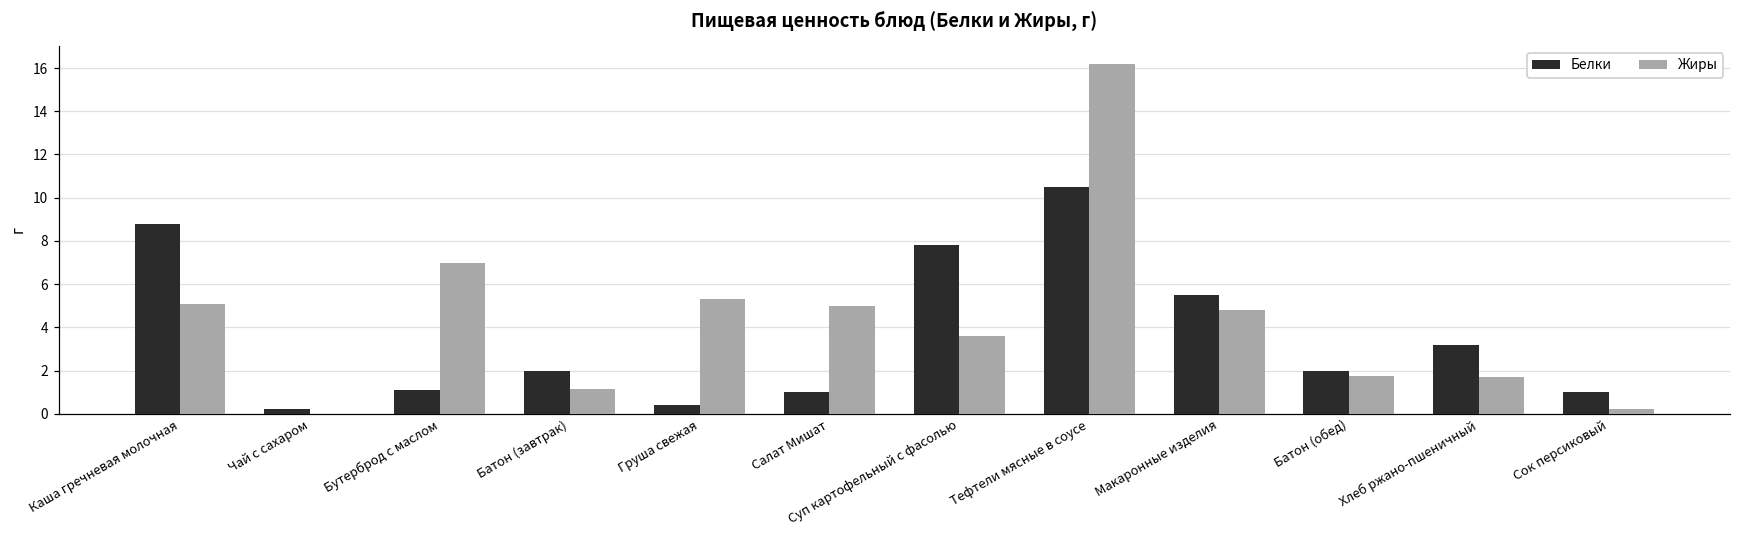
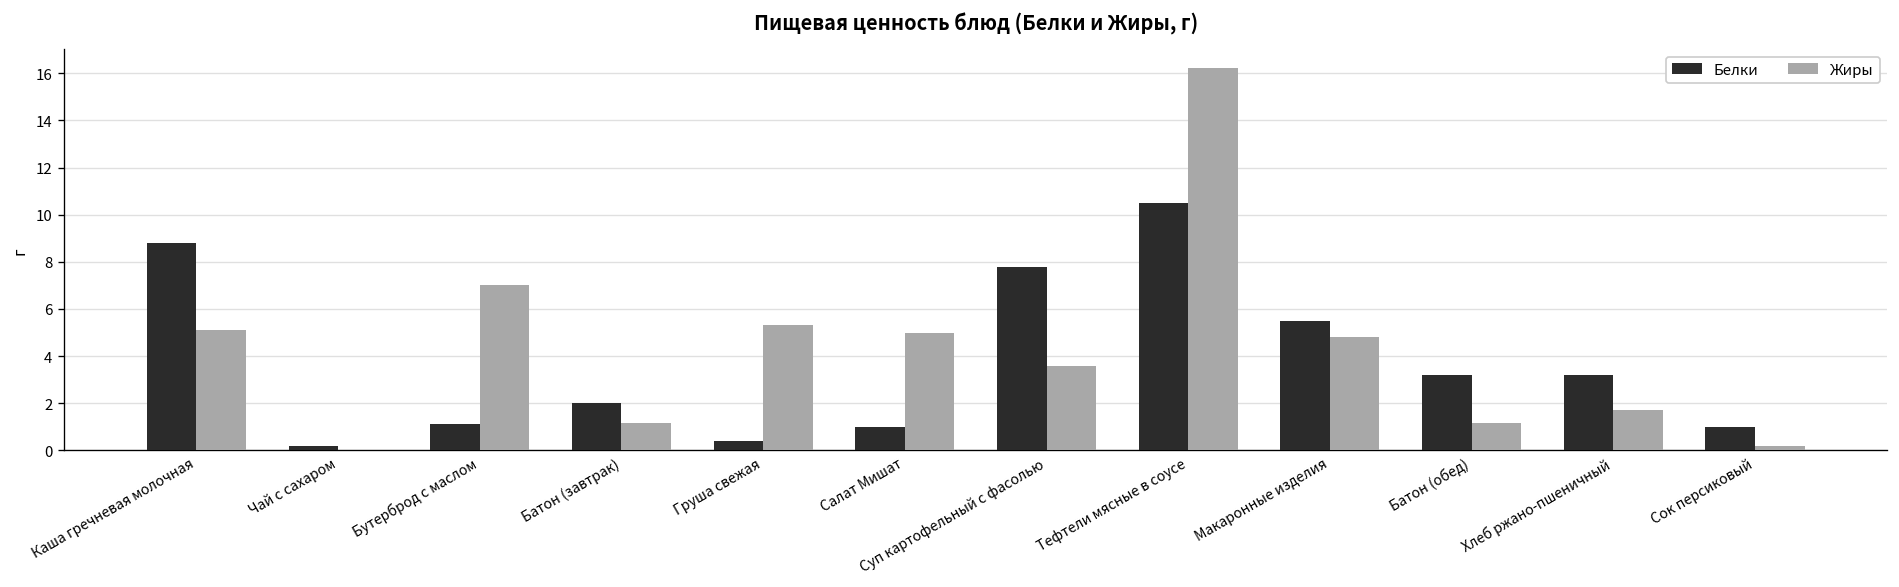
Белки, Батон (обед): 2.0 -> 3.2
Жиры, Батон (обед): 1.7 -> 1.2
